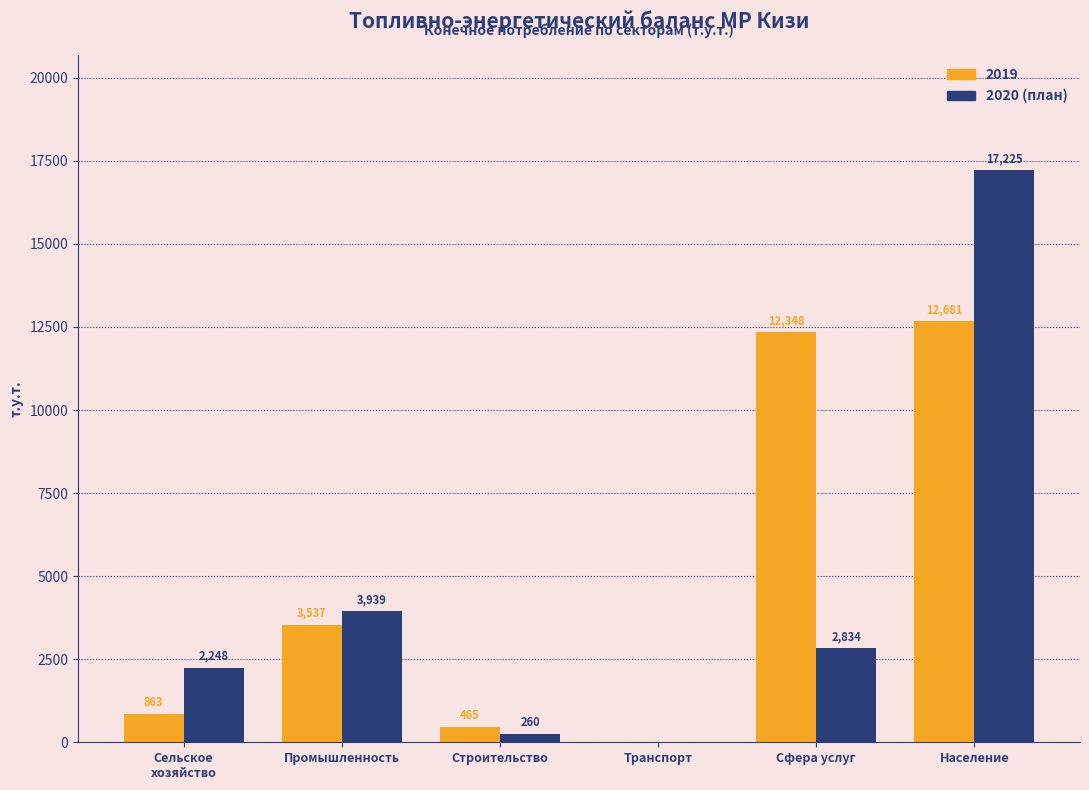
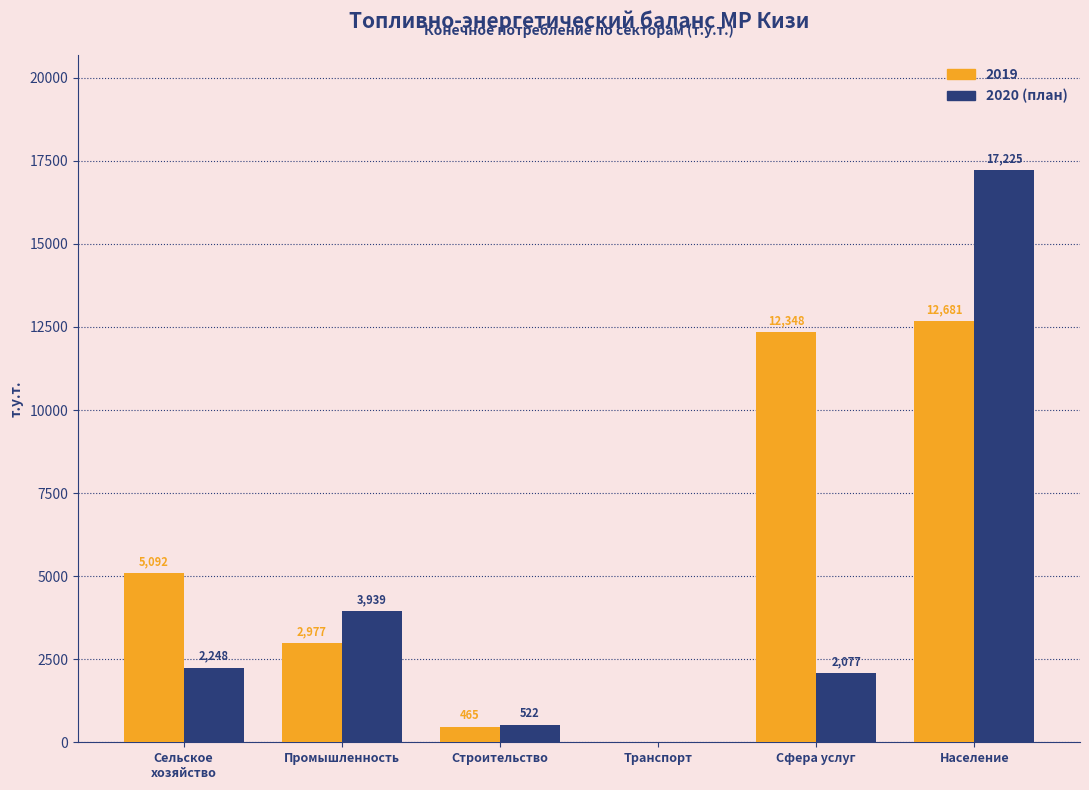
2019, Сельское хозяйство: 863 -> 5,092
2019, Промышленность: 3,537 -> 2,977
2020 (план), Строительство: 260 -> 522
2020 (план), Сфера услуг: 2,834 -> 2,077
